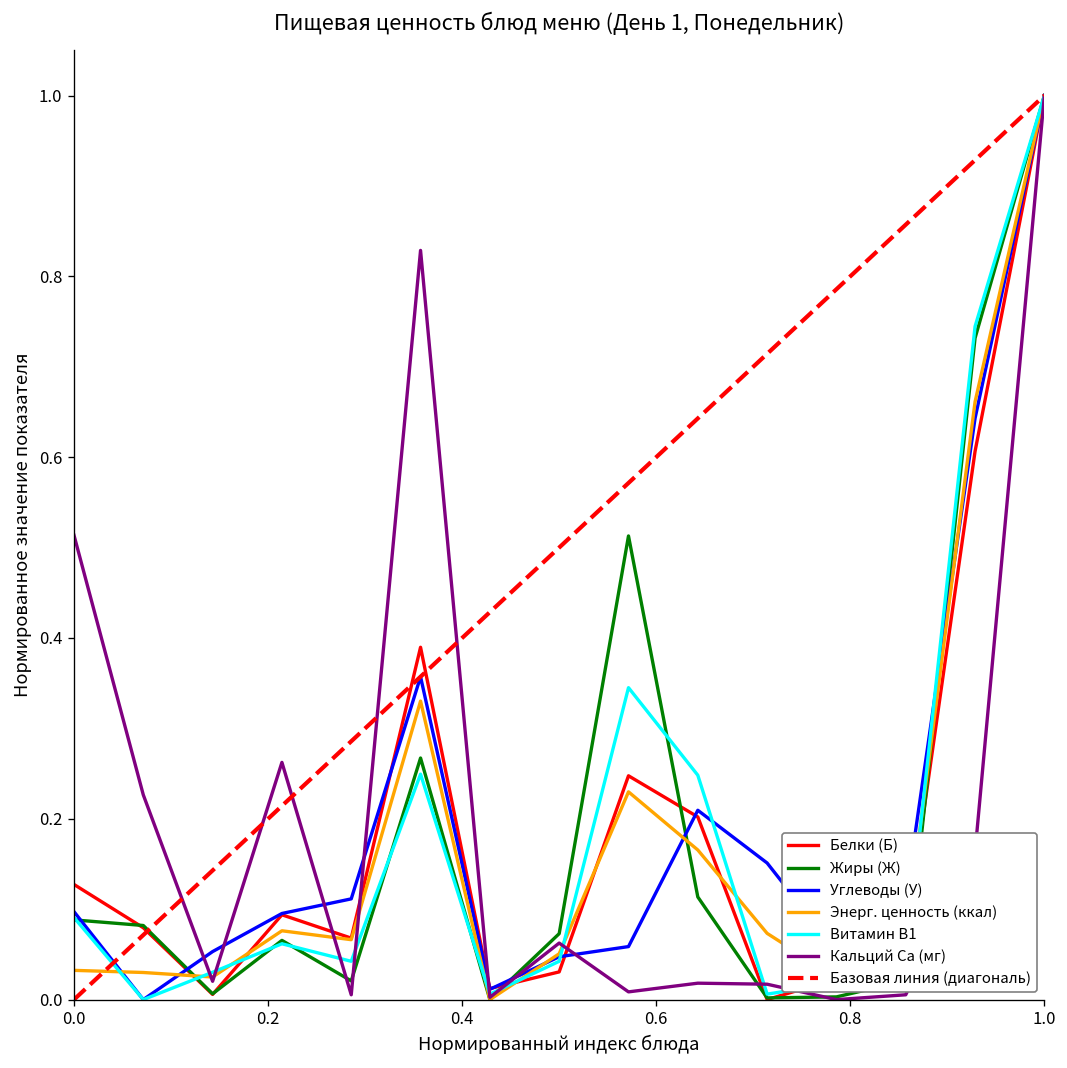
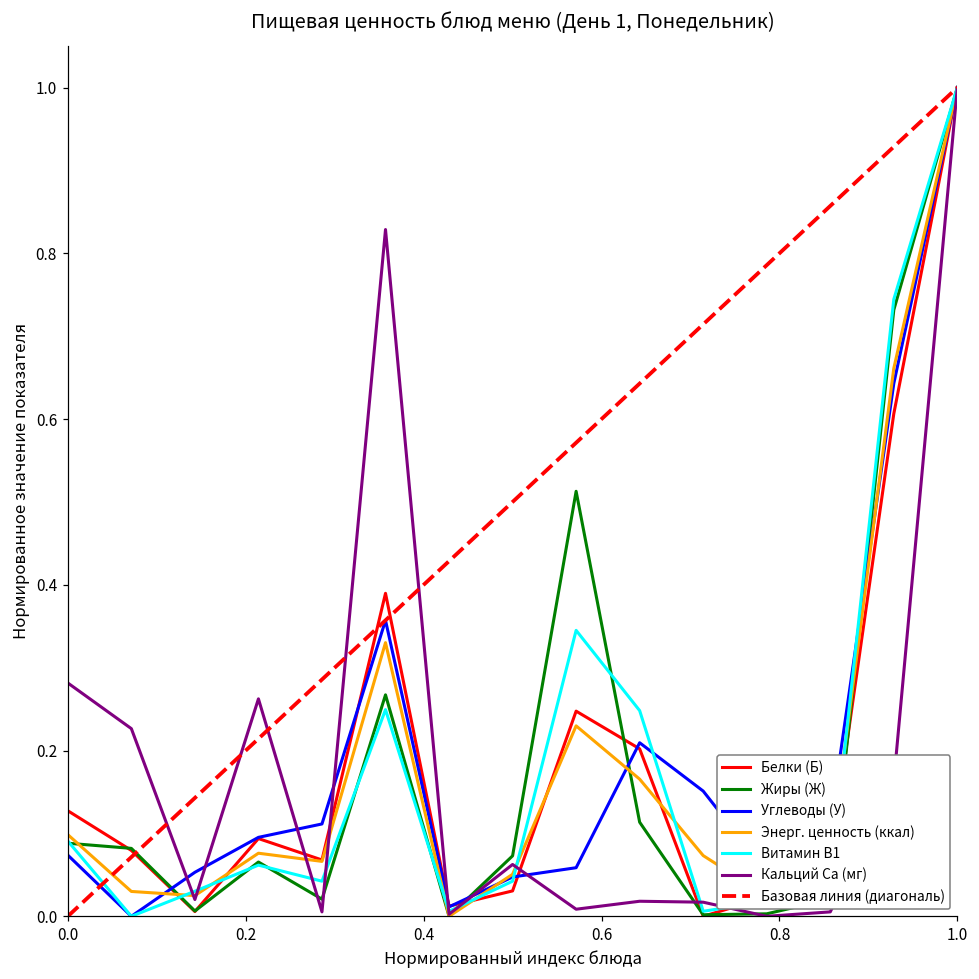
Углеводы (У), 0.0: 0.10 -> 0.07
Энерг. ценность (ккал), 0.0: 0.03 -> 0.10
Кальций Са (мг), 0.0: 0.51 -> 0.28
